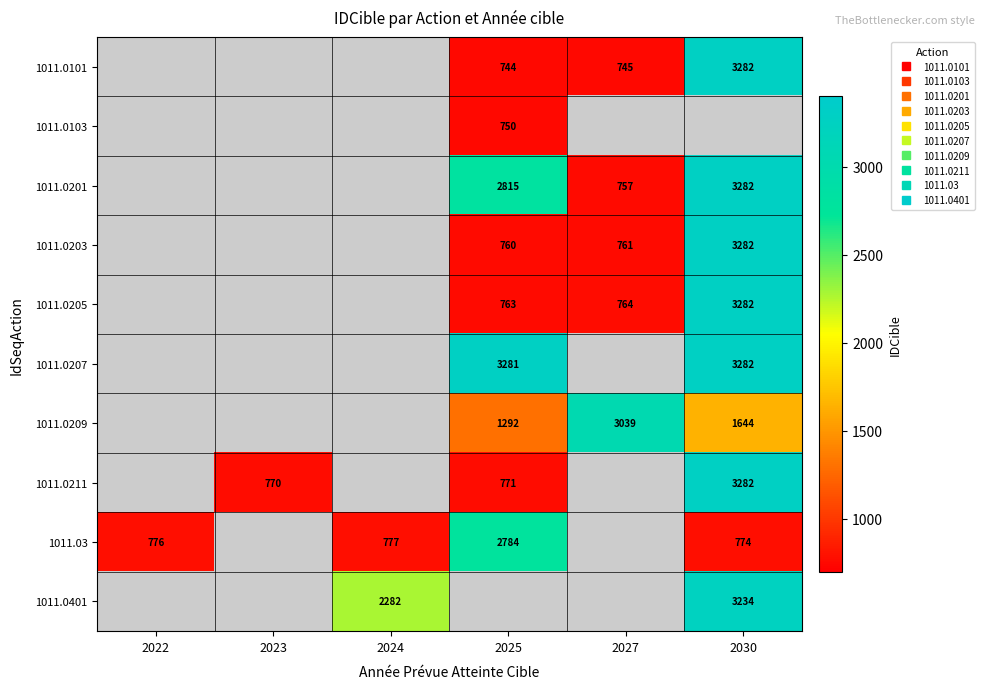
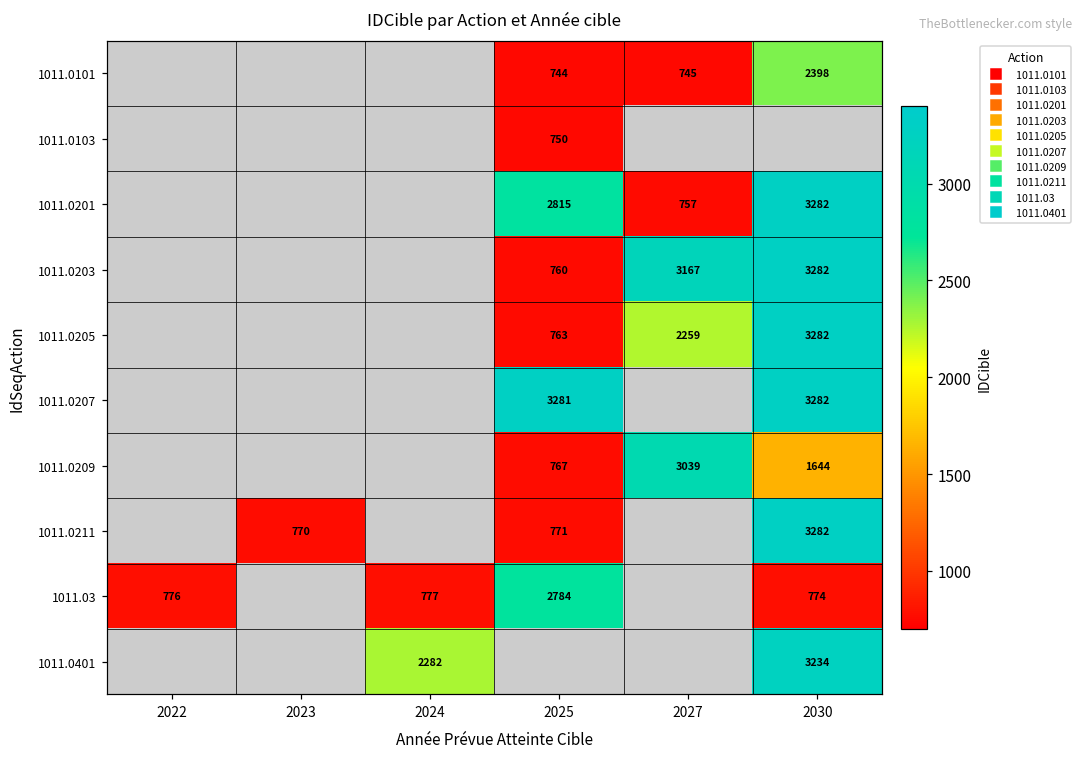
1011.0101, 2030: 3282 -> 2398
1011.0203, 2027: 761 -> 3167
1011.0205, 2027: 764 -> 2259
1011.0209, 2025: 1292 -> 767
